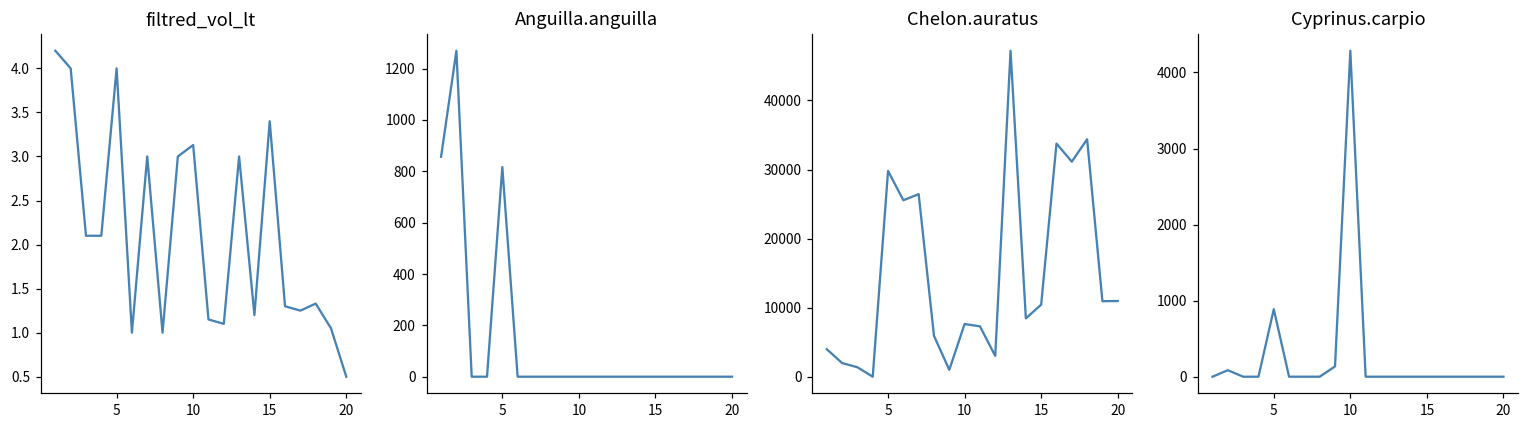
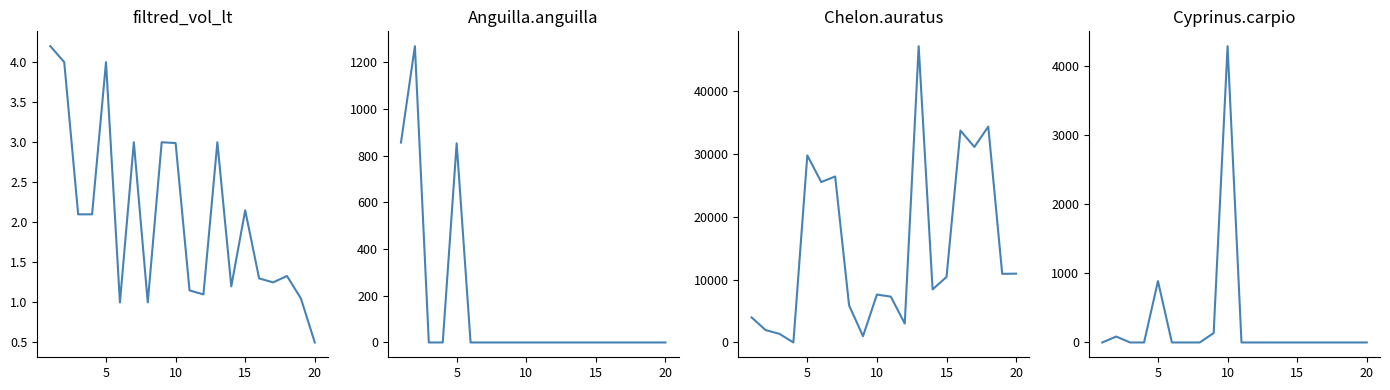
filtred_vol_lt, 10: 3.1 -> 3.0
filtred_vol_lt, 15: 3.4 -> 2.2
Anguilla.anguilla, 5: 820 -> 850
